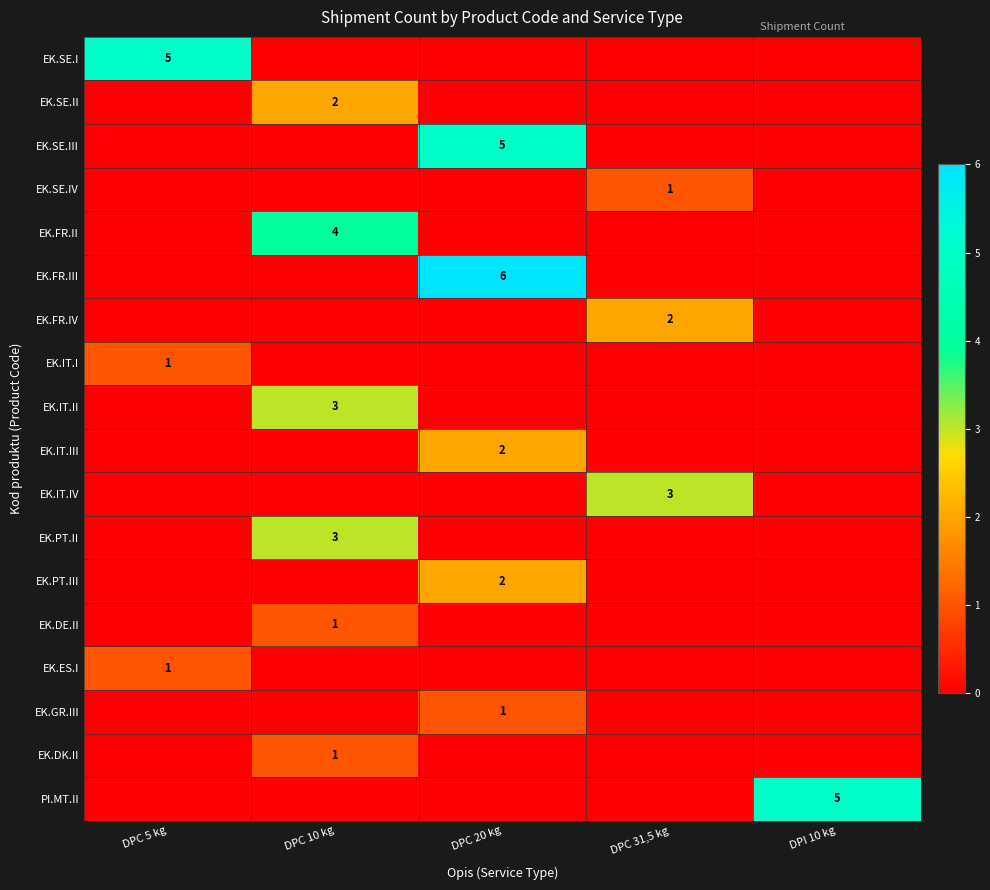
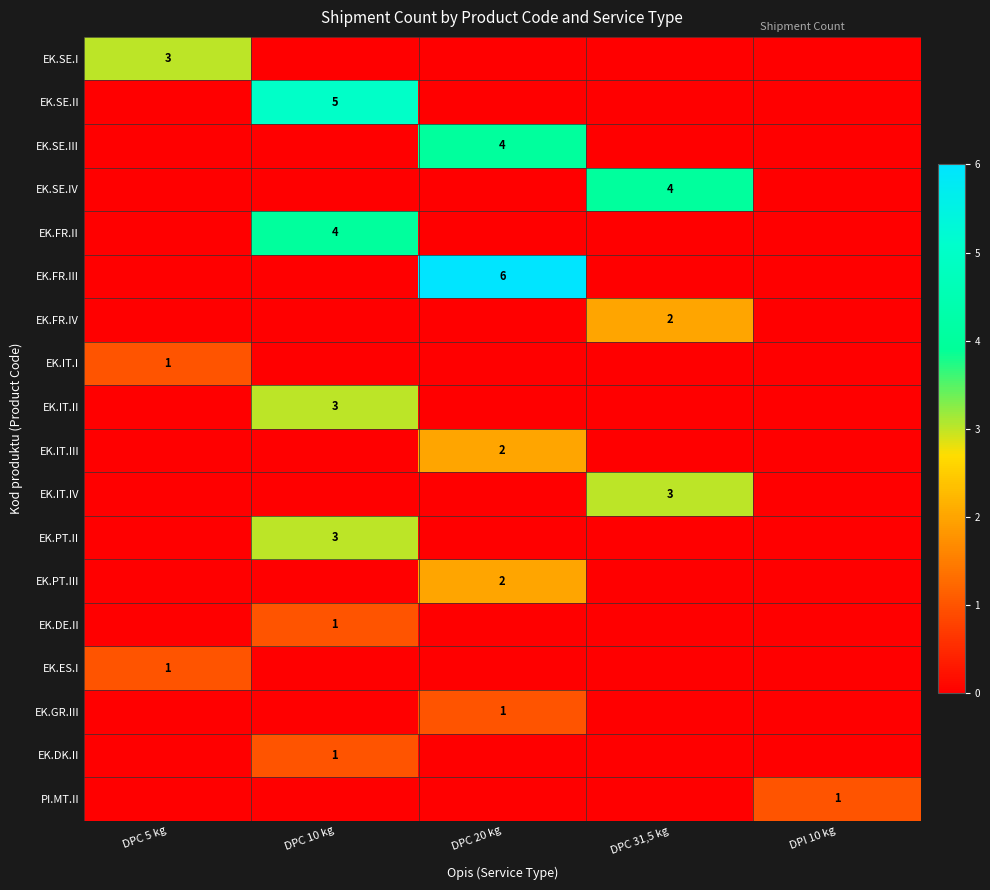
EK.SE.I, DPC 5 kg: 5 -> 3
EK.SE.II, DPC 10 kg: 2 -> 5
EK.SE.III, DPC 20 kg: 5 -> 4
EK.SE.IV, DPC 31,5 kg: 1 -> 4
PI.MT.II, DPI 10 kg: 5 -> 1
